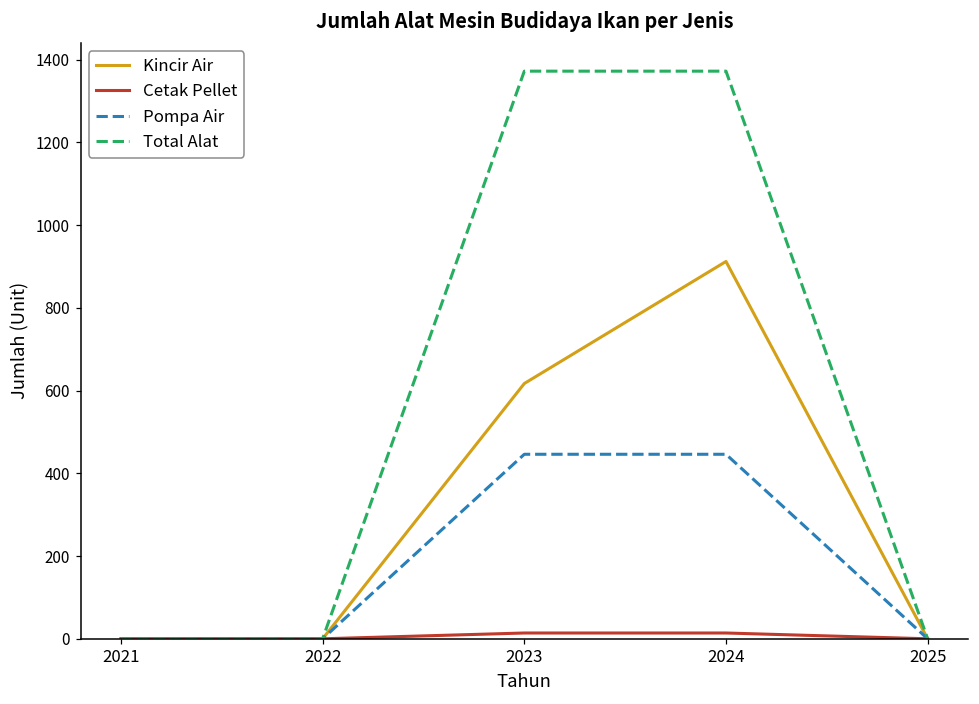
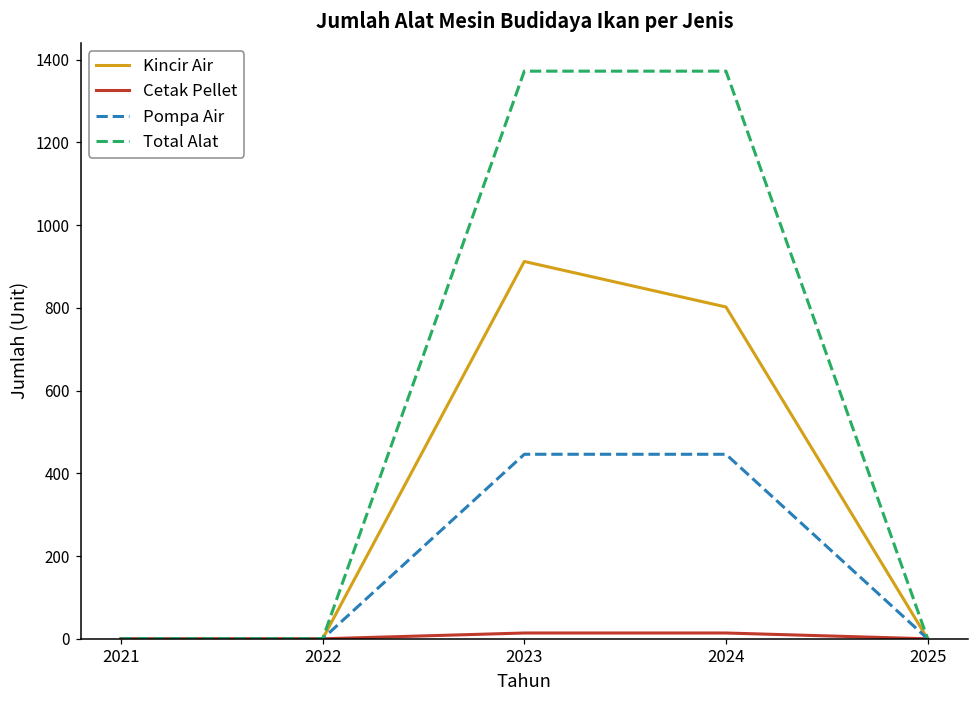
Kincir Air, 2023: 620 -> 910
Kincir Air, 2024: 910 -> 800
